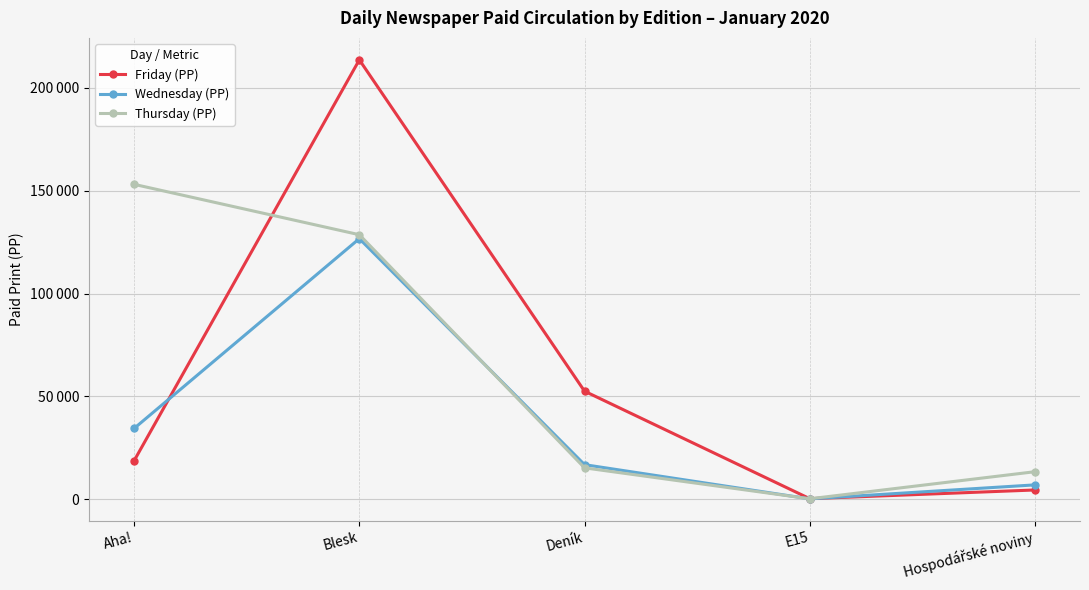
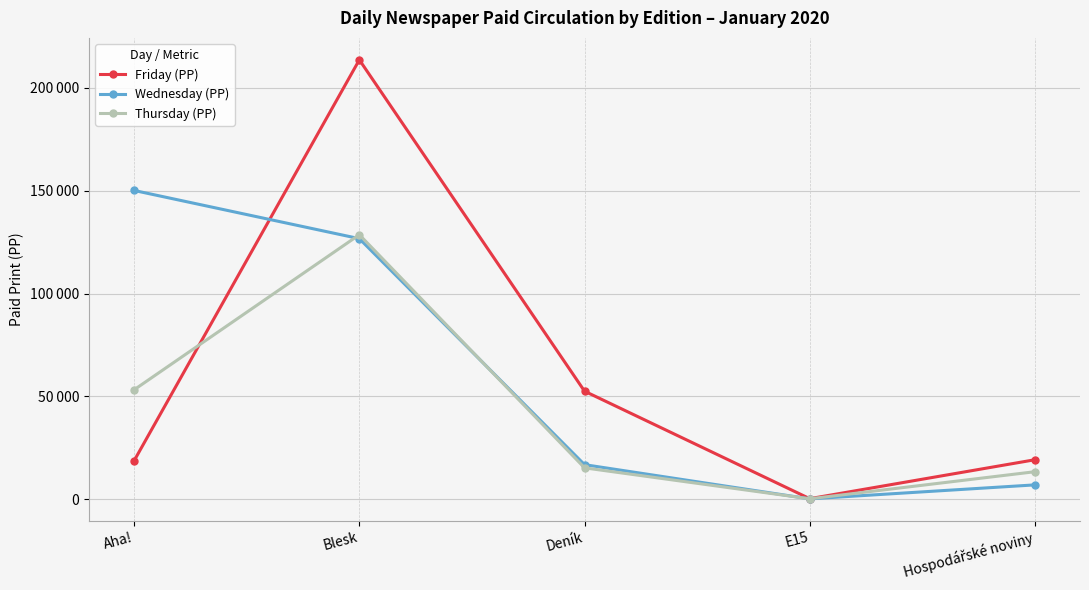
Wednesday (PP), Aha!: 34000 -> 150000
Thursday (PP), Aha!: 153000 -> 53000
Friday (PP), Hospodářské noviny: 5000 -> 19000
